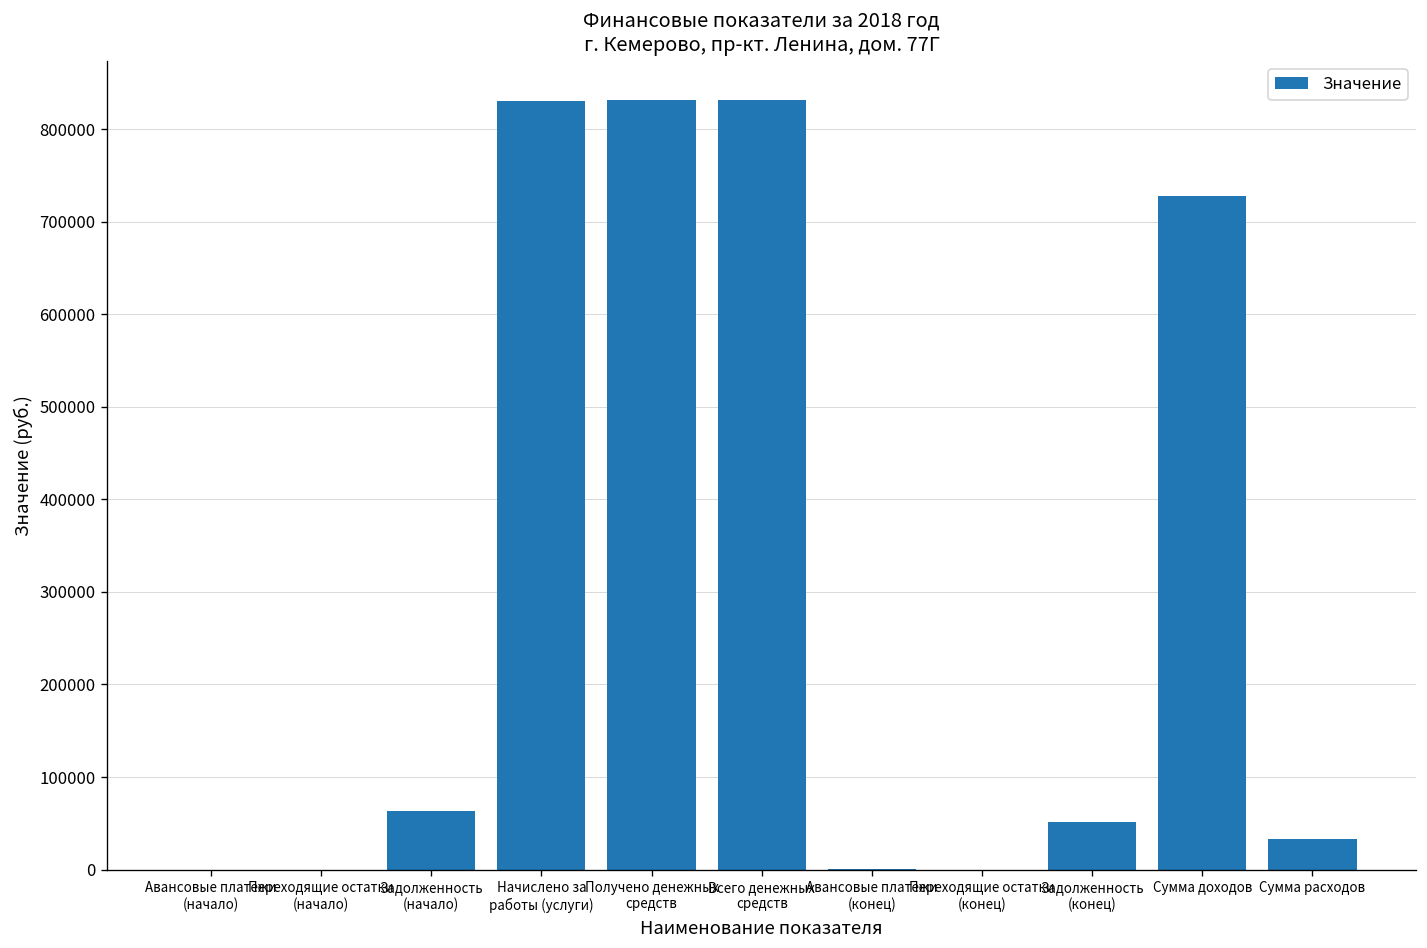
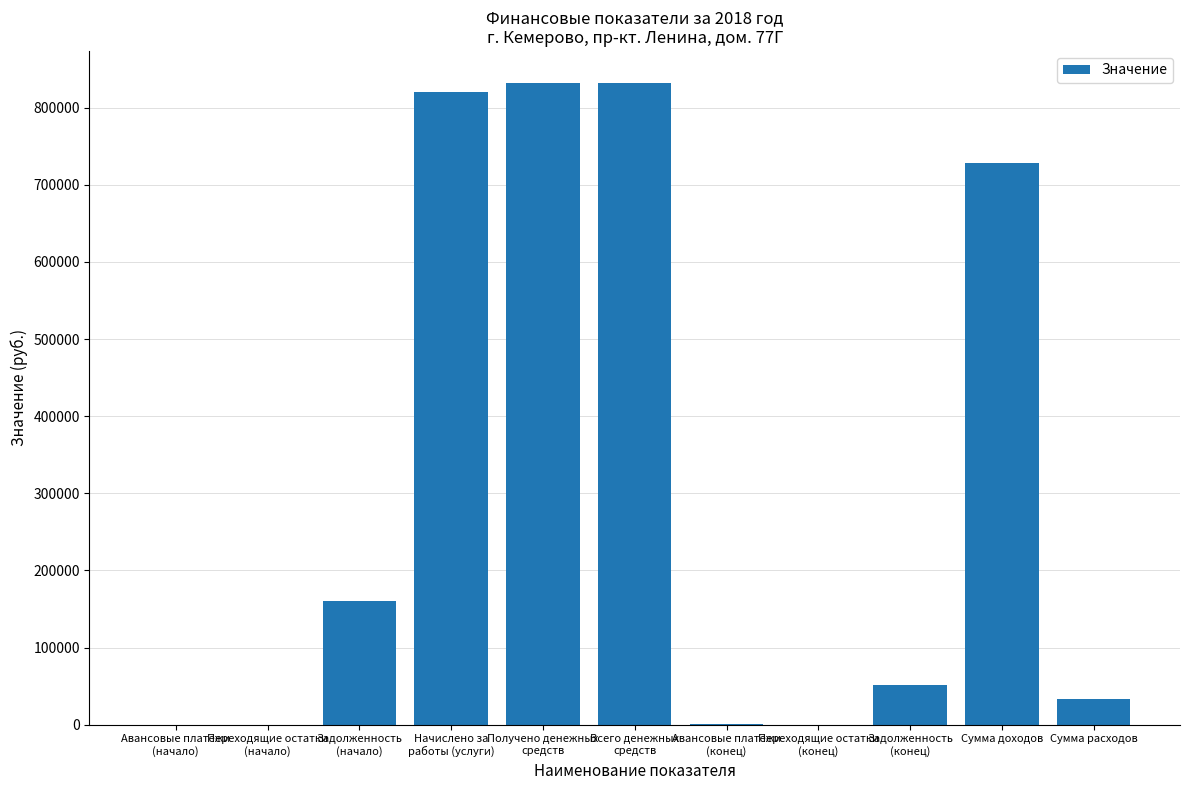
Задолженность (начало): 60000 -> 160000
Начислено за работы (услуги): 830000 -> 820000
